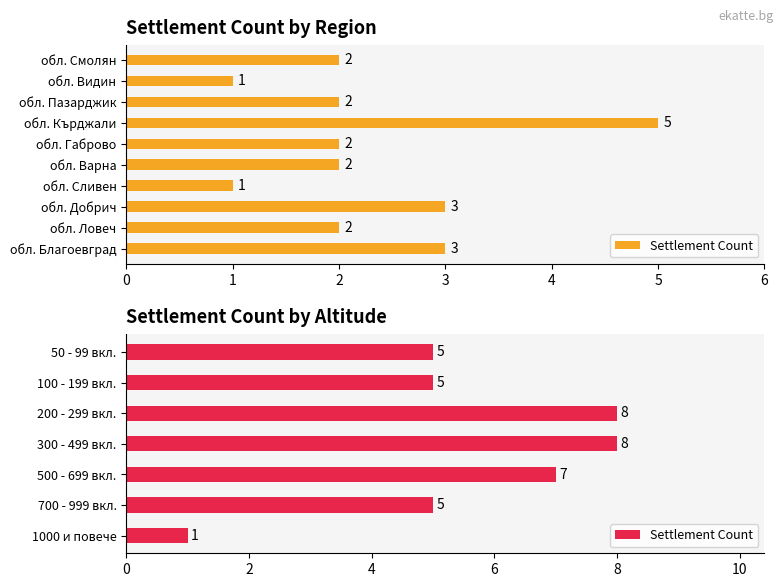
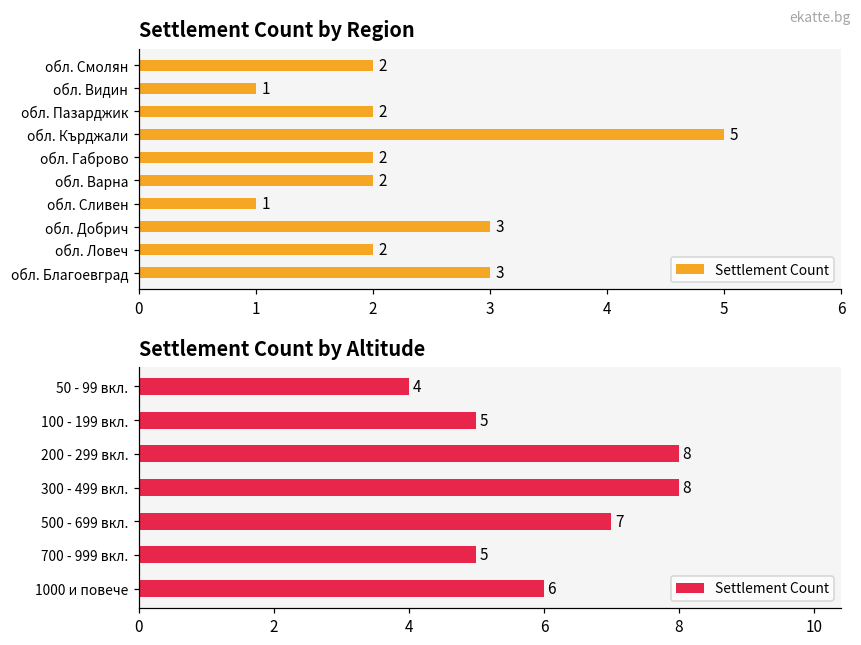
Settlement Count by Altitude, 50 - 99 вкл.: 5 -> 4
Settlement Count by Altitude, 1000 и повече: 1 -> 6
